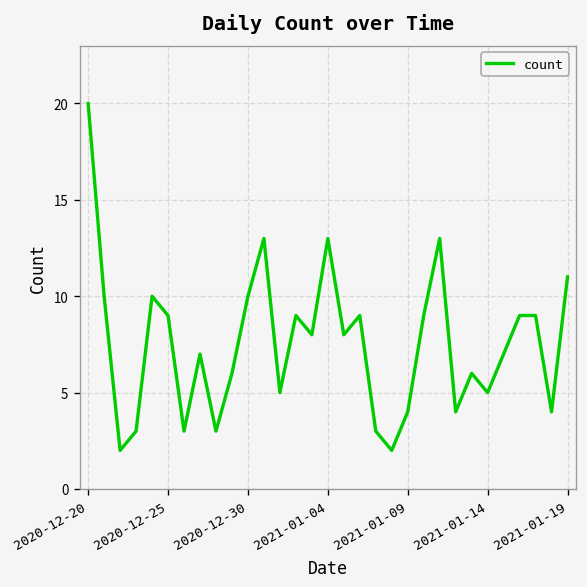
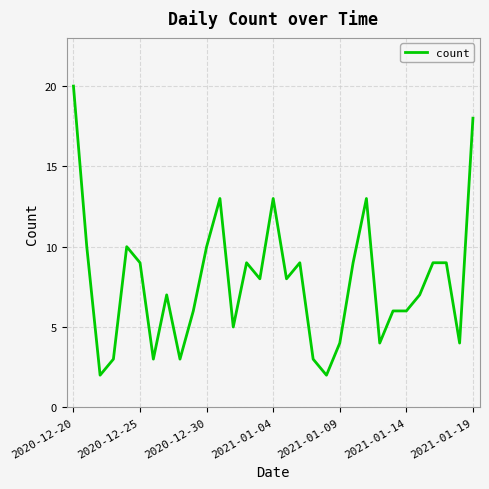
2021-01-14: 5 -> 6
2021-01-19: 11 -> 18
